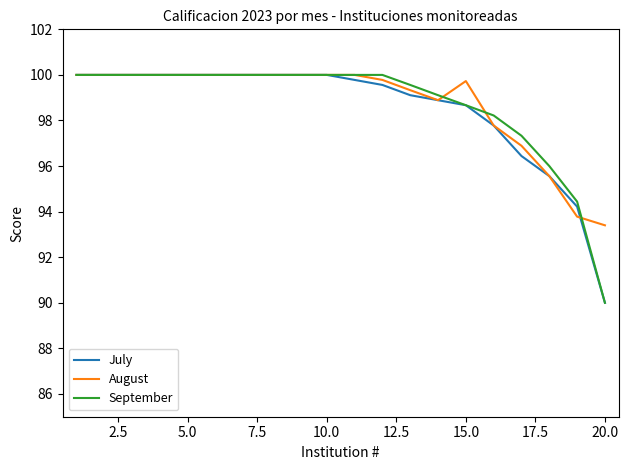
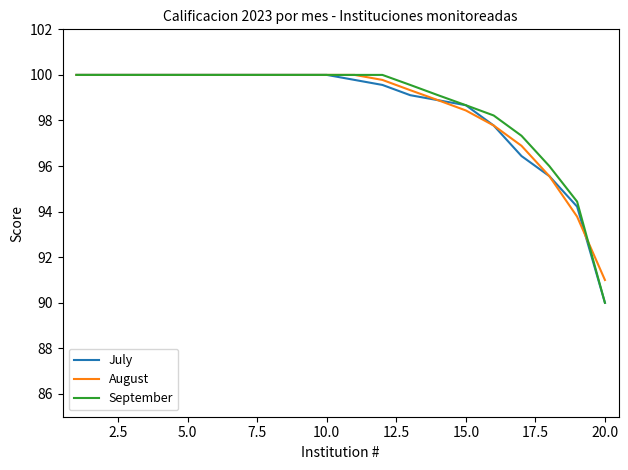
August, 15.0: 99.7 -> 98.4
August, 20.0: 93.4 -> 91.0
